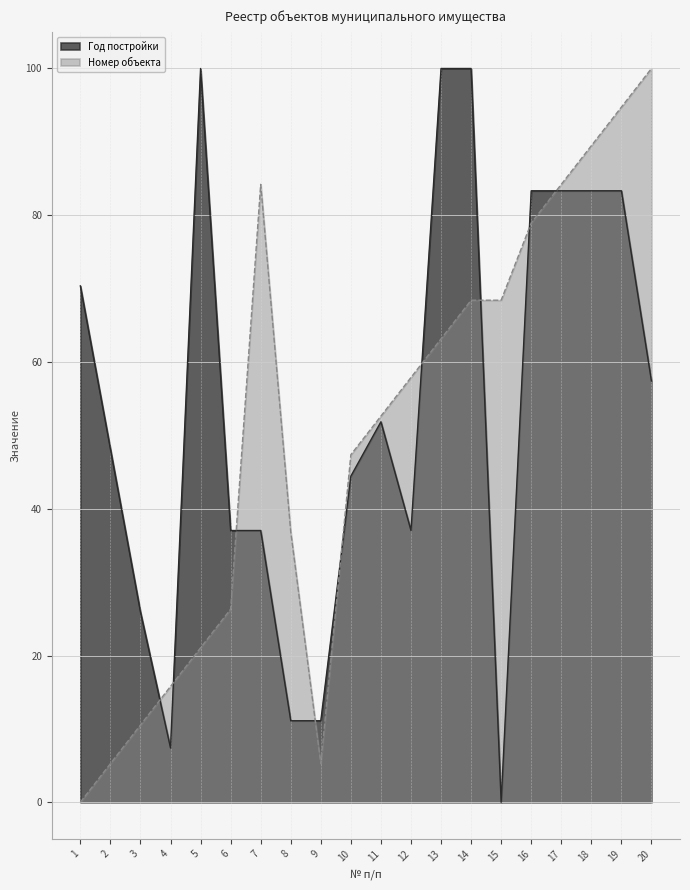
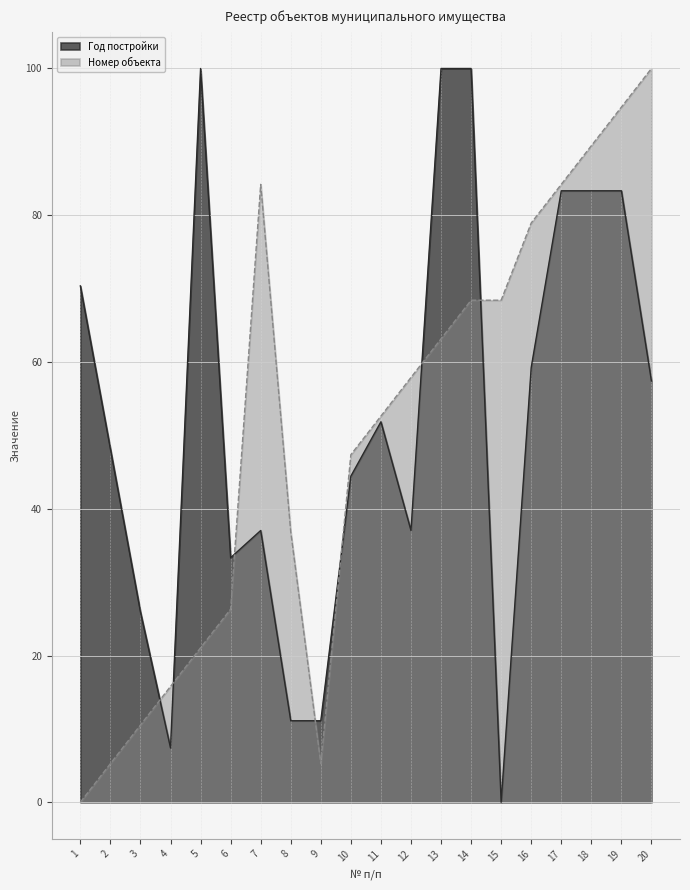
Год постройки, 6: 37 -> 33
Год постройки, 16: 83 -> 59
